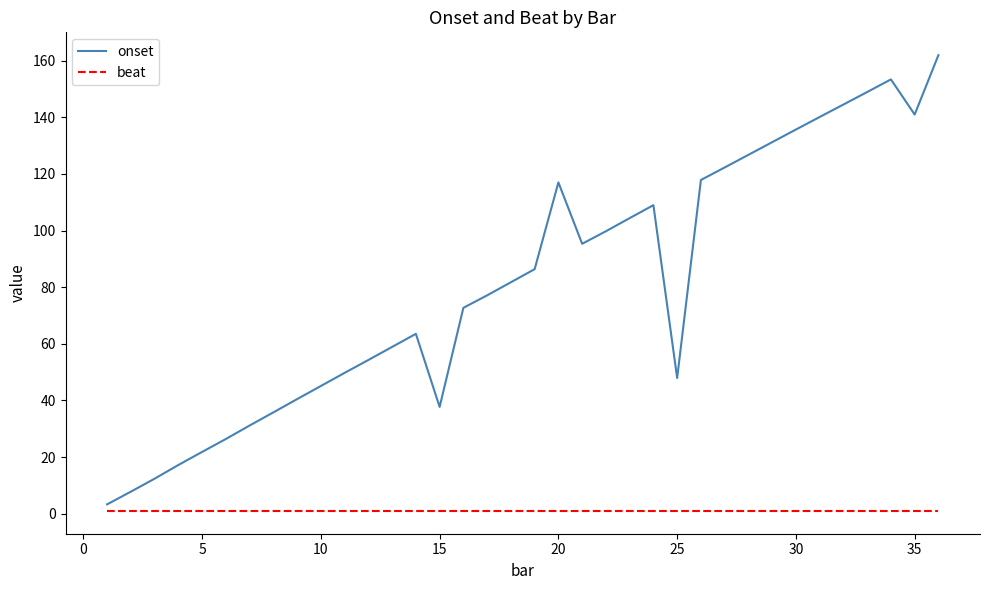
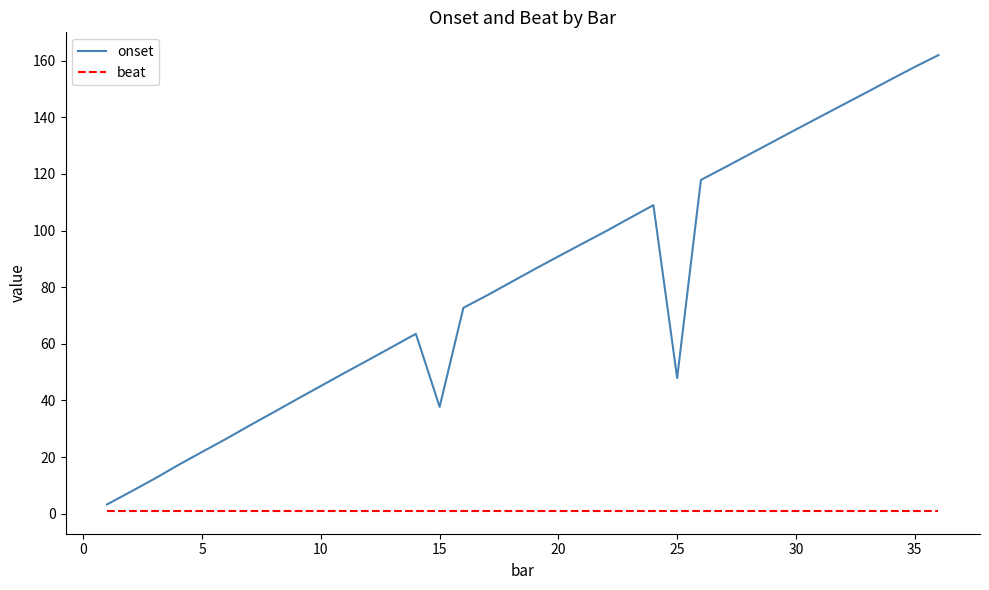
onset, 20: 117 -> 91
onset, 35: 141 -> 158
